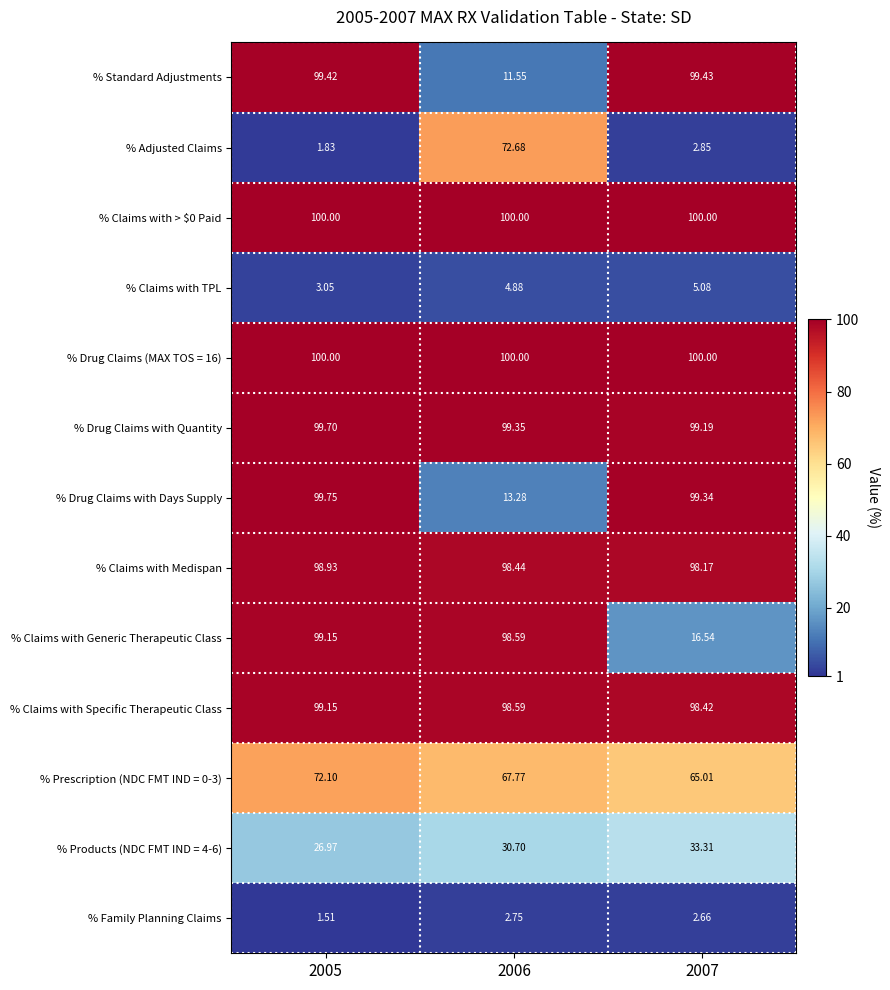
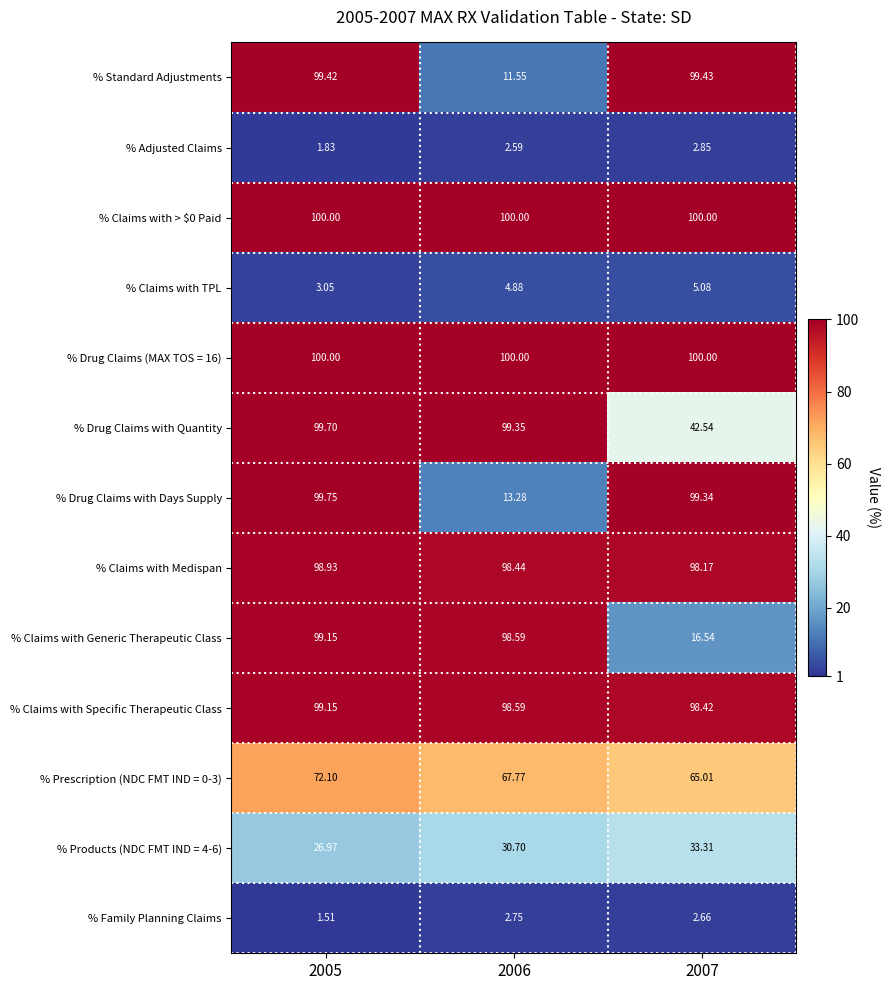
% Adjusted Claims, 2006: 72.68 -> 2.59
% Drug Claims with Quantity, 2007: 99.19 -> 42.54
